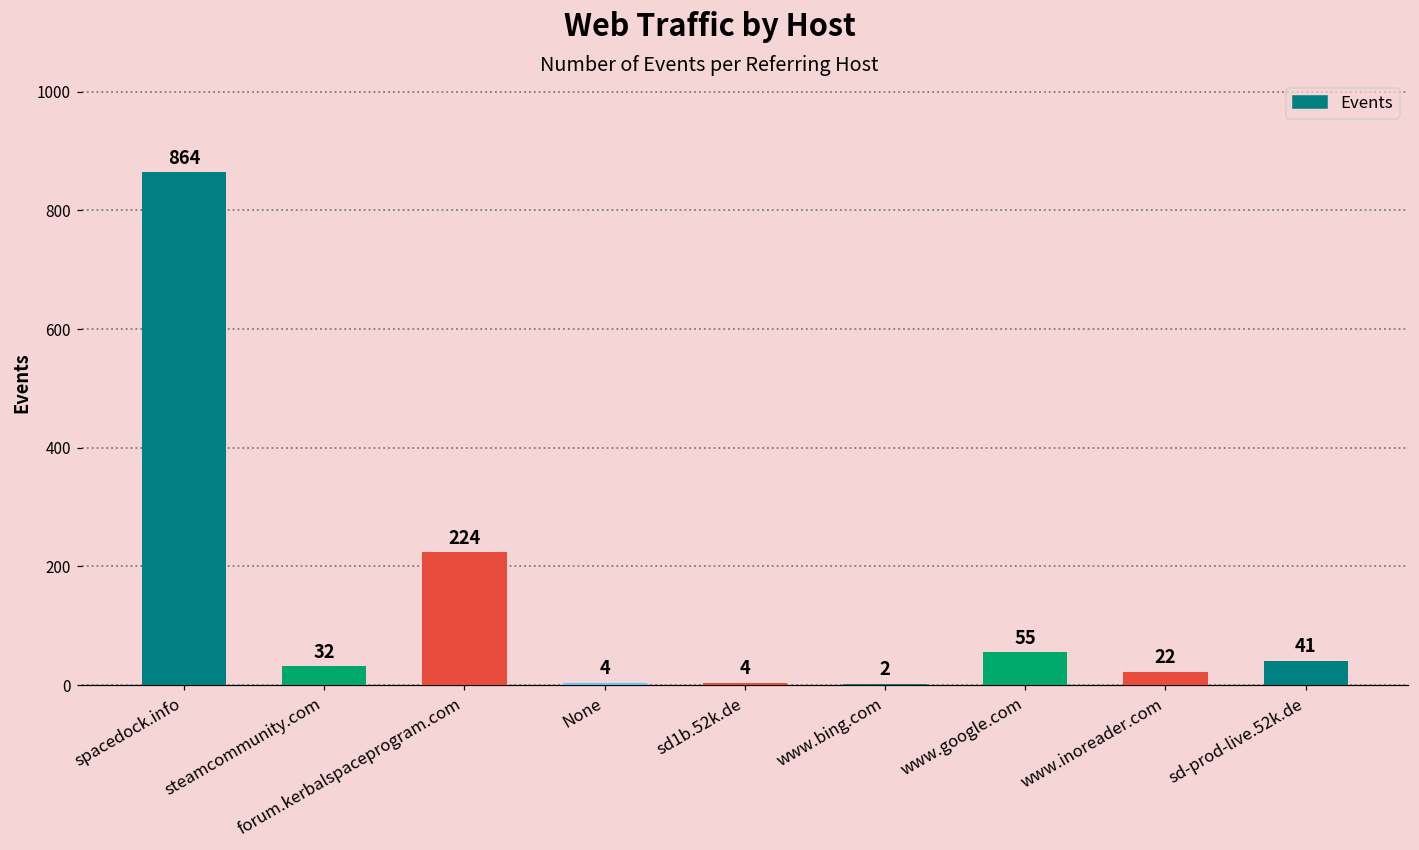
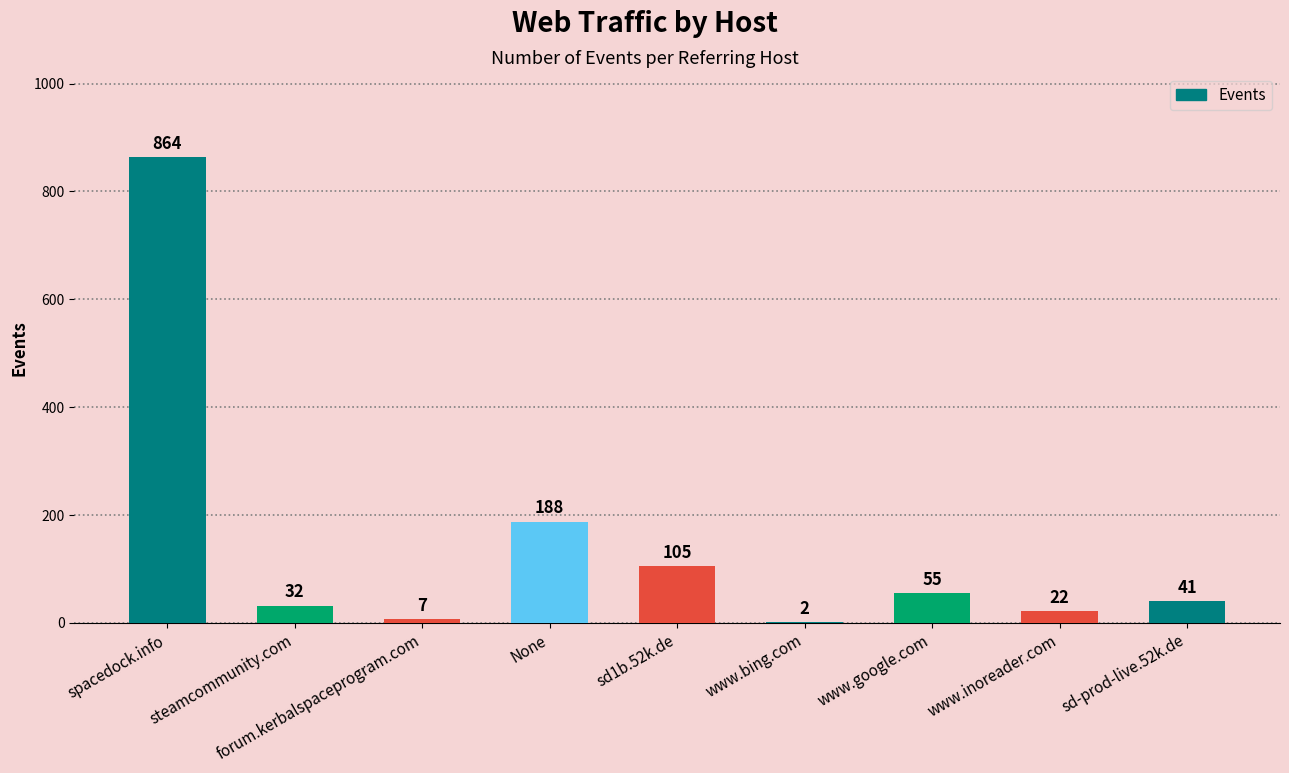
forum.kerbalspaceprogram.com: 224 -> 7
None: 4 -> 188
sd1b.52k.de: 4 -> 105
